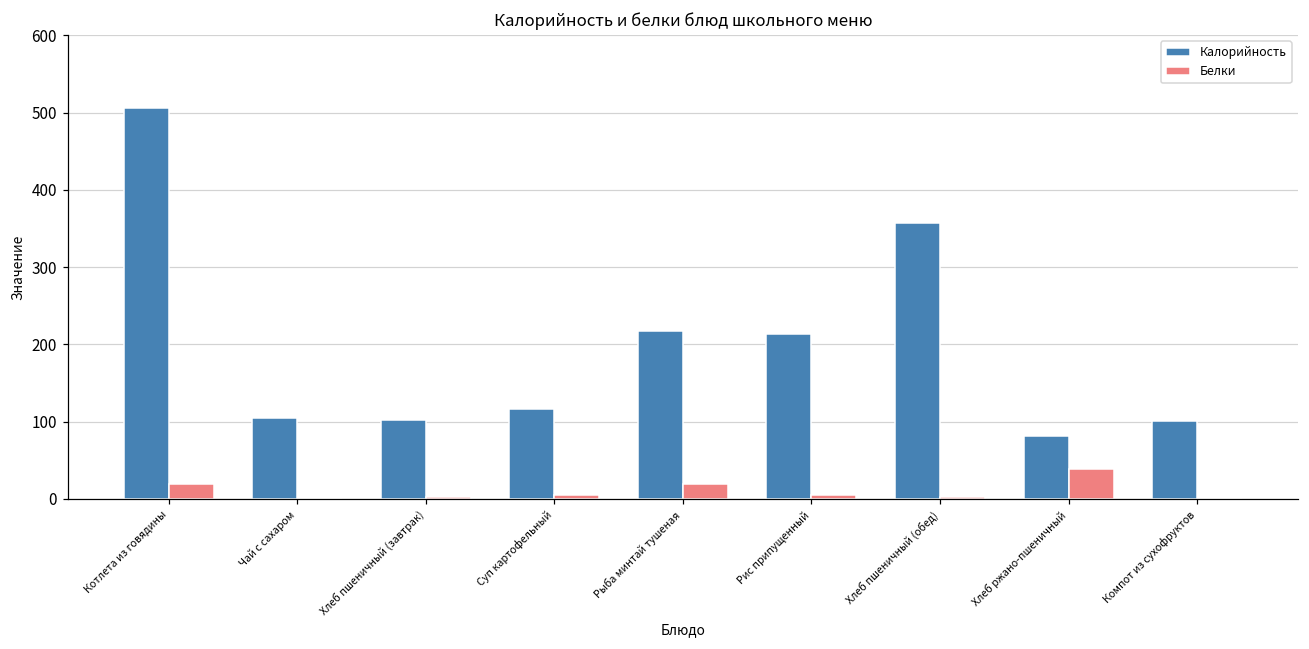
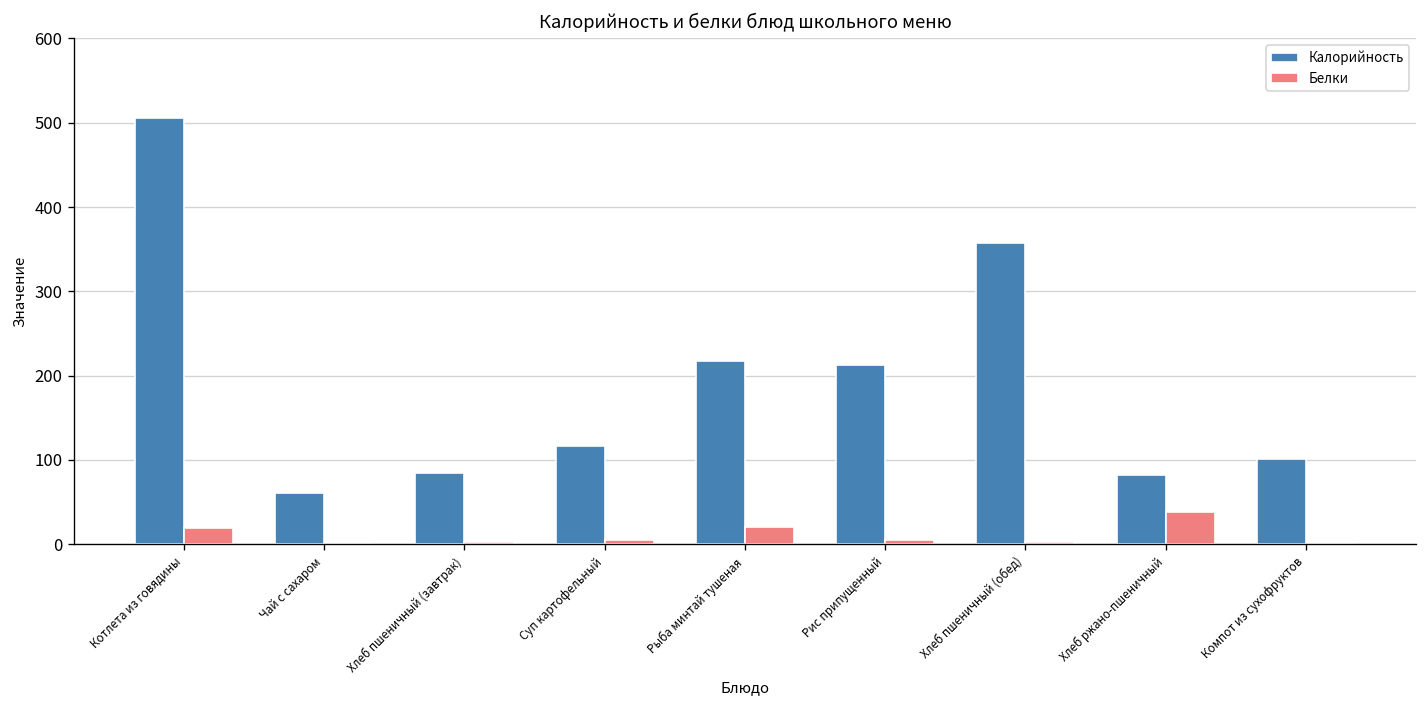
Калорийность, Чай с сахаром: 100 -> 60
Калорийность, Хлеб пшеничный (завтрак): 100 -> 80
